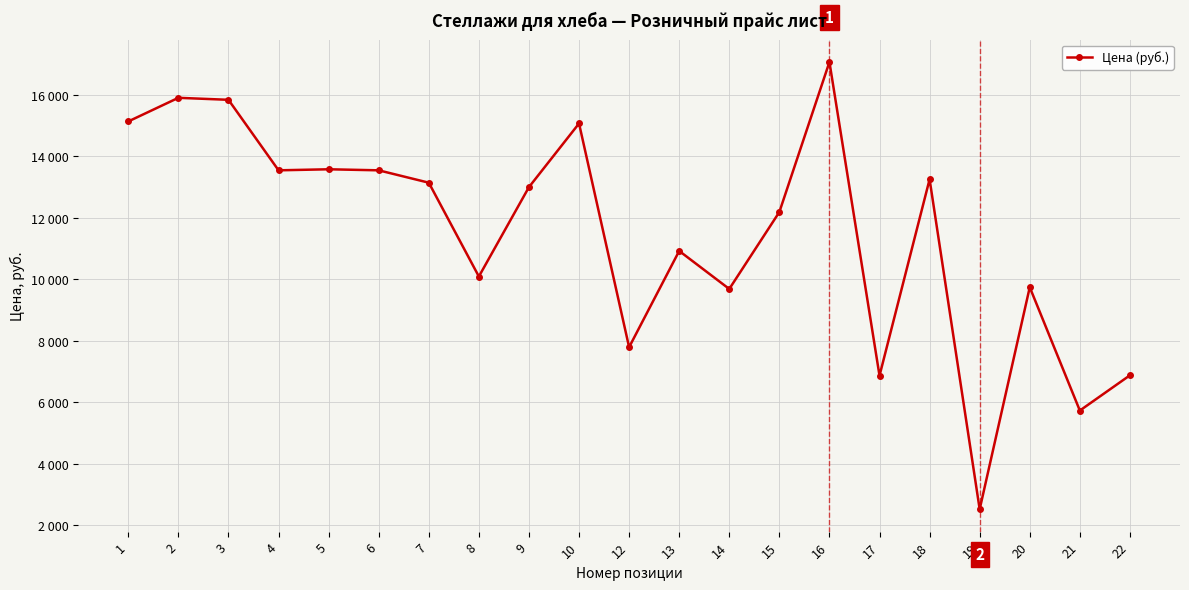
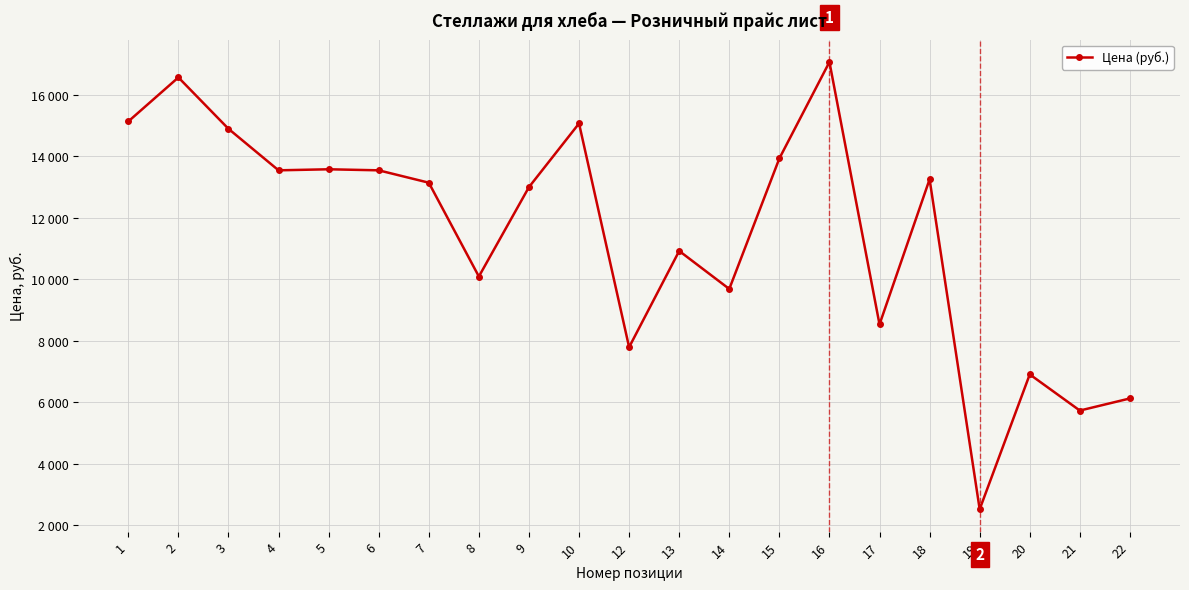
2: 15900 -> 16600
3: 15800 -> 14900
15: 12200 -> 13900
17: 6900 -> 8500
20: 9700 -> 6900
22: 6900 -> 6100
